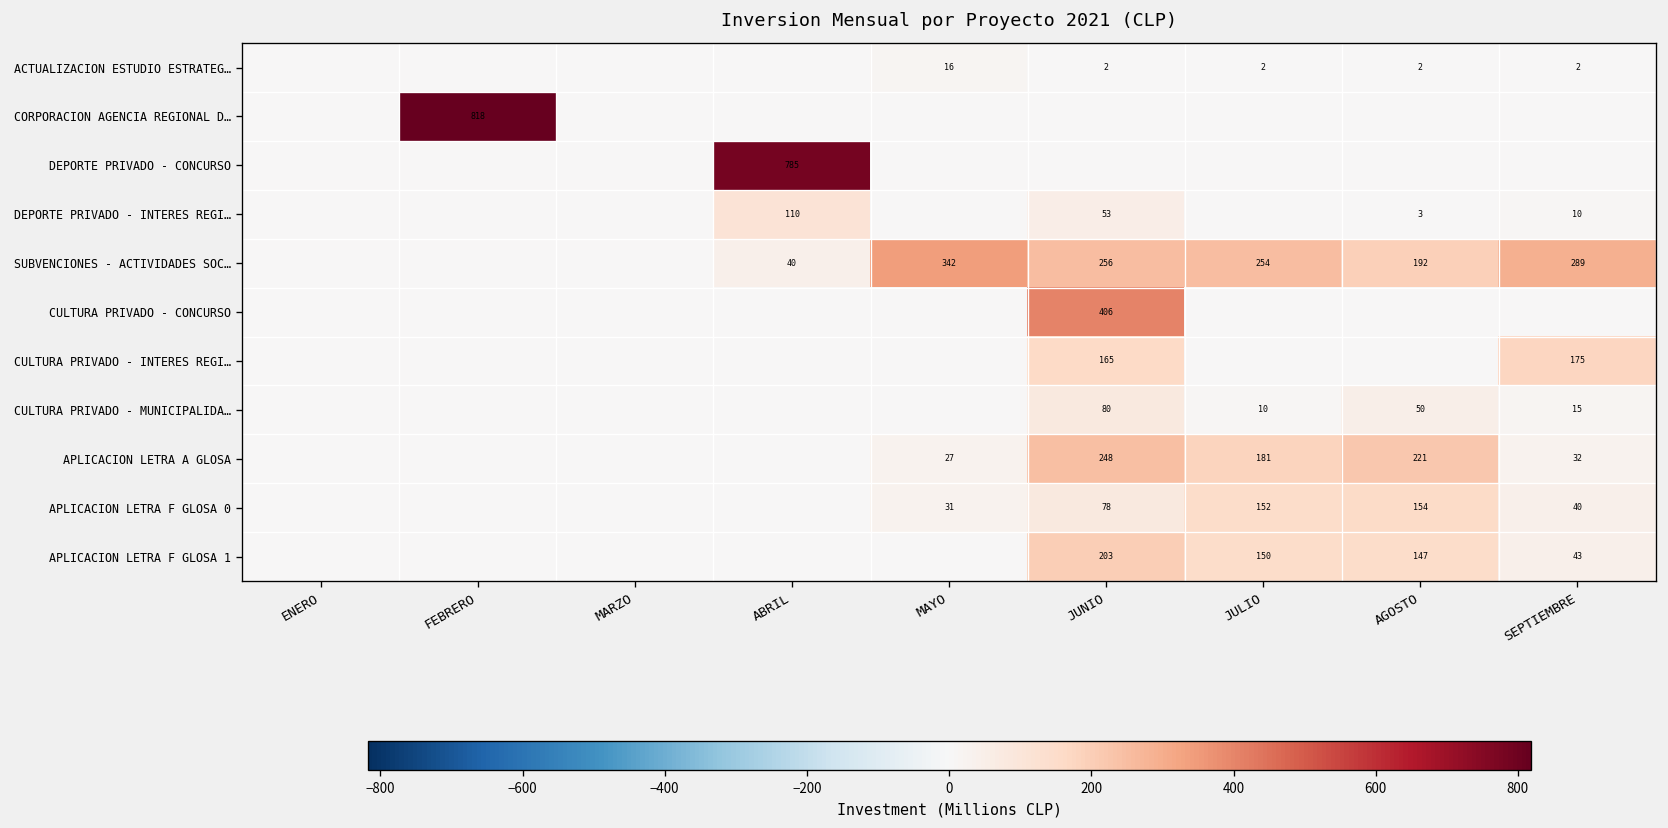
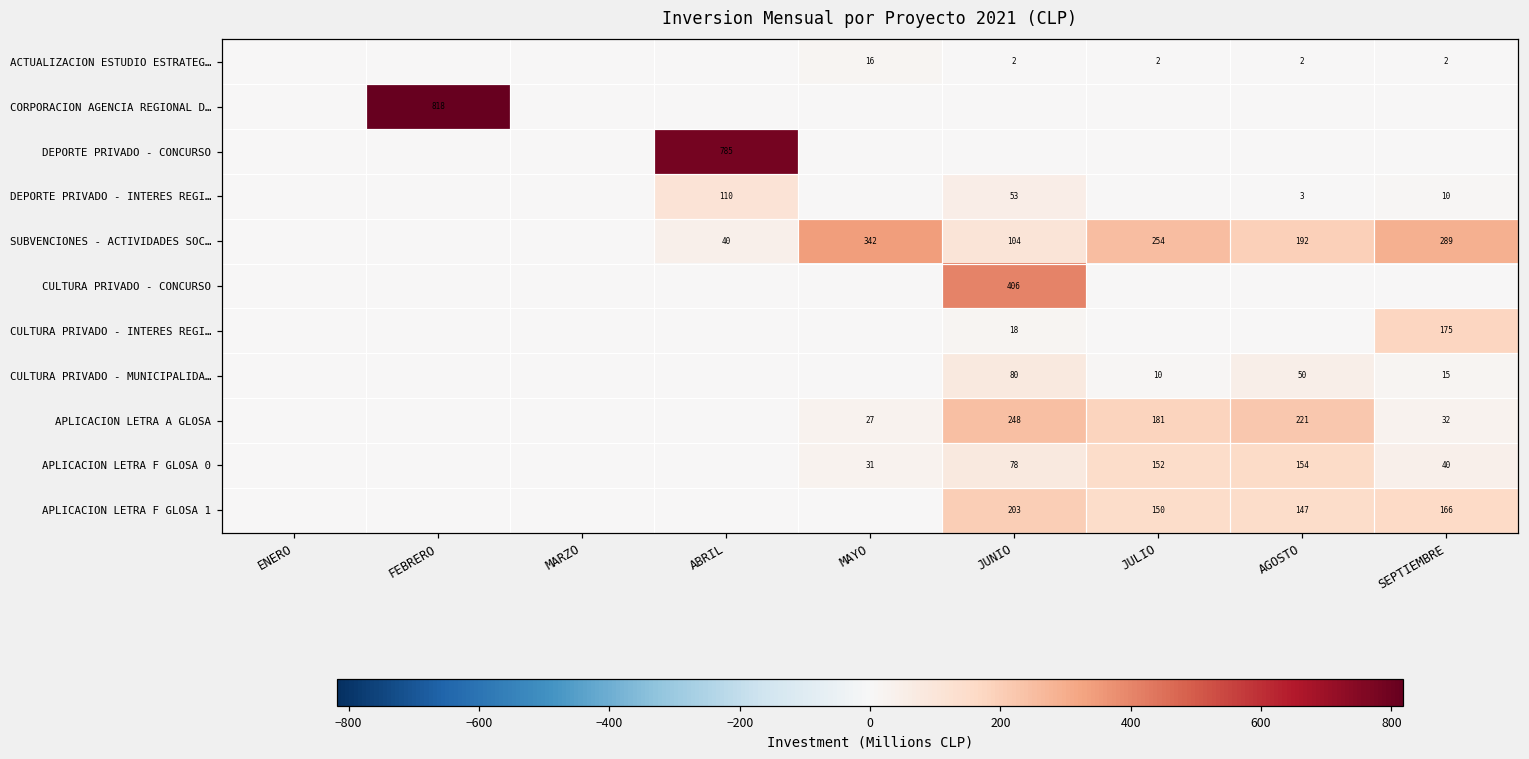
SUBVENCIONES - ACTIVIDADES SOC…, JUNIO: 256 -> 104
CULTURA PRIVADO - INTERES REGI…, JUNIO: 165 -> 18
APLICACION LETRA F GLOSA 1, SEPTIEMBRE: 43 -> 166
